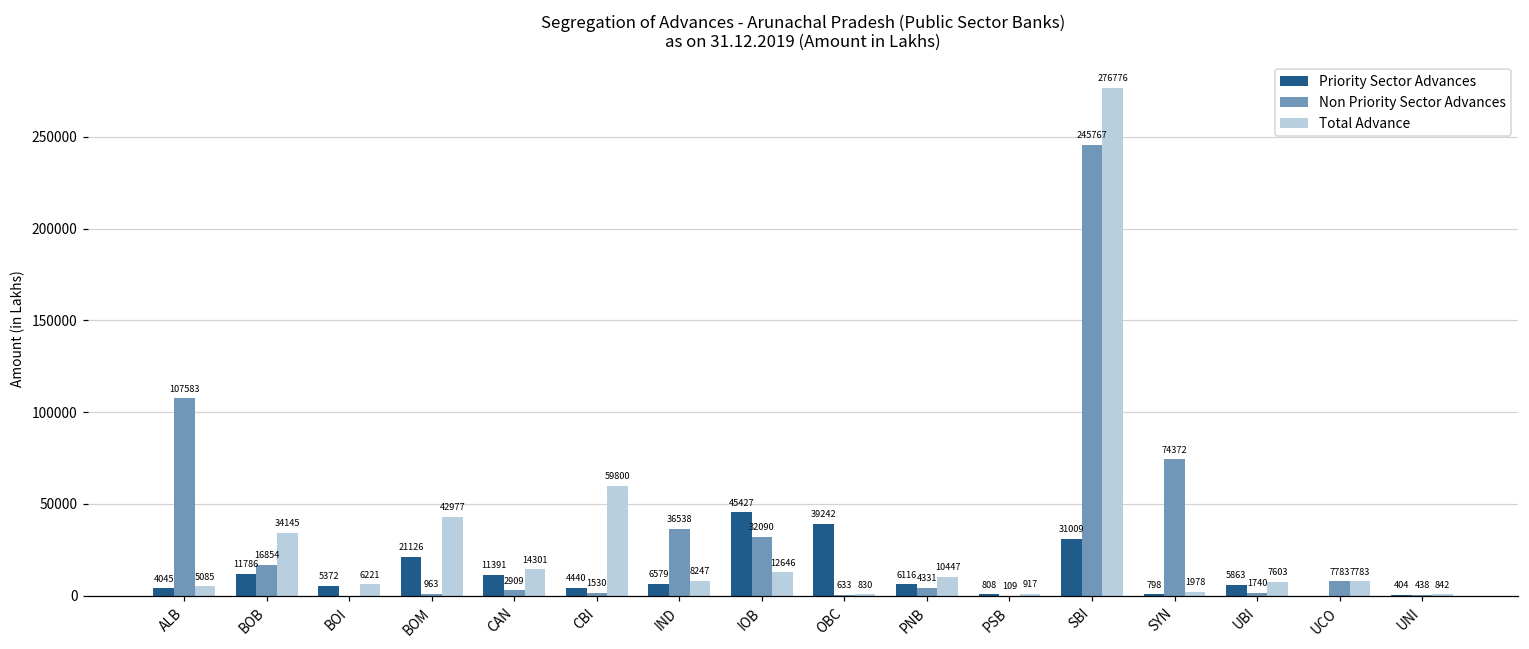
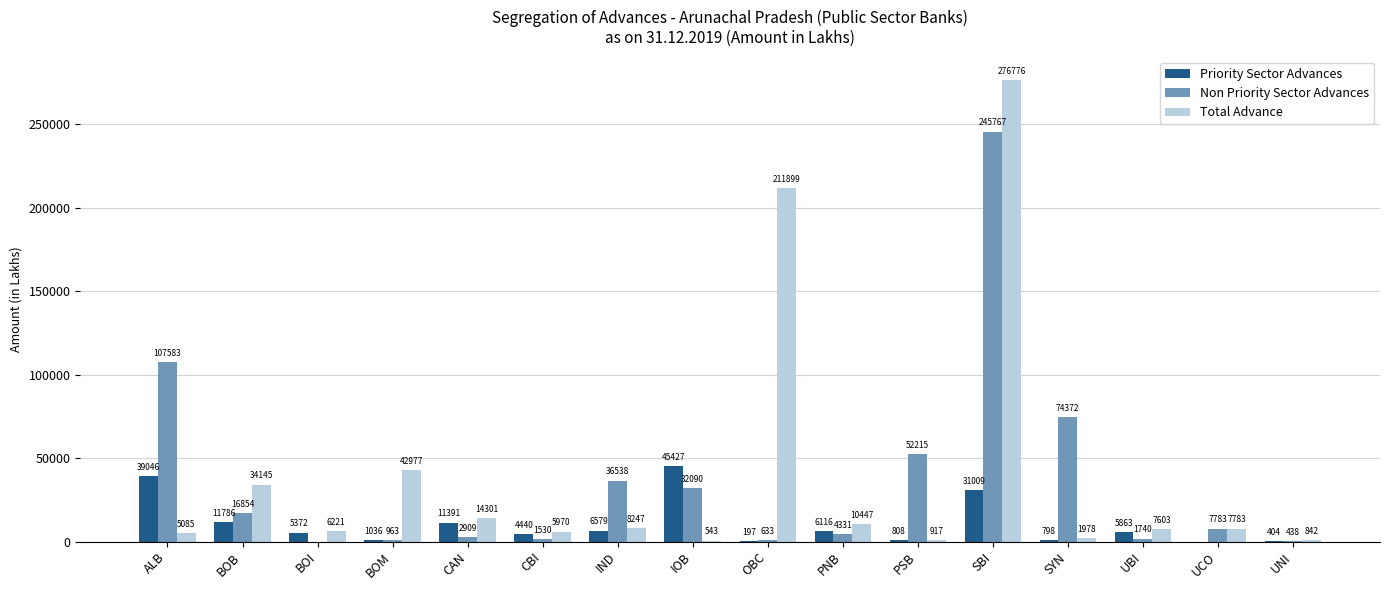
Priority Sector Advances, ALB: 4045 -> 39046
Priority Sector Advances, BOM: 21126 -> 1036
Total Advance, CBI: 59800 -> 5970
Total Advance, IOB: 12646 -> 543
Priority Sector Advances, OBC: 39242 -> 197
Total Advance, OBC: 830 -> 211899
Non Priority Sector Advances, PSB: 109 -> 52215
